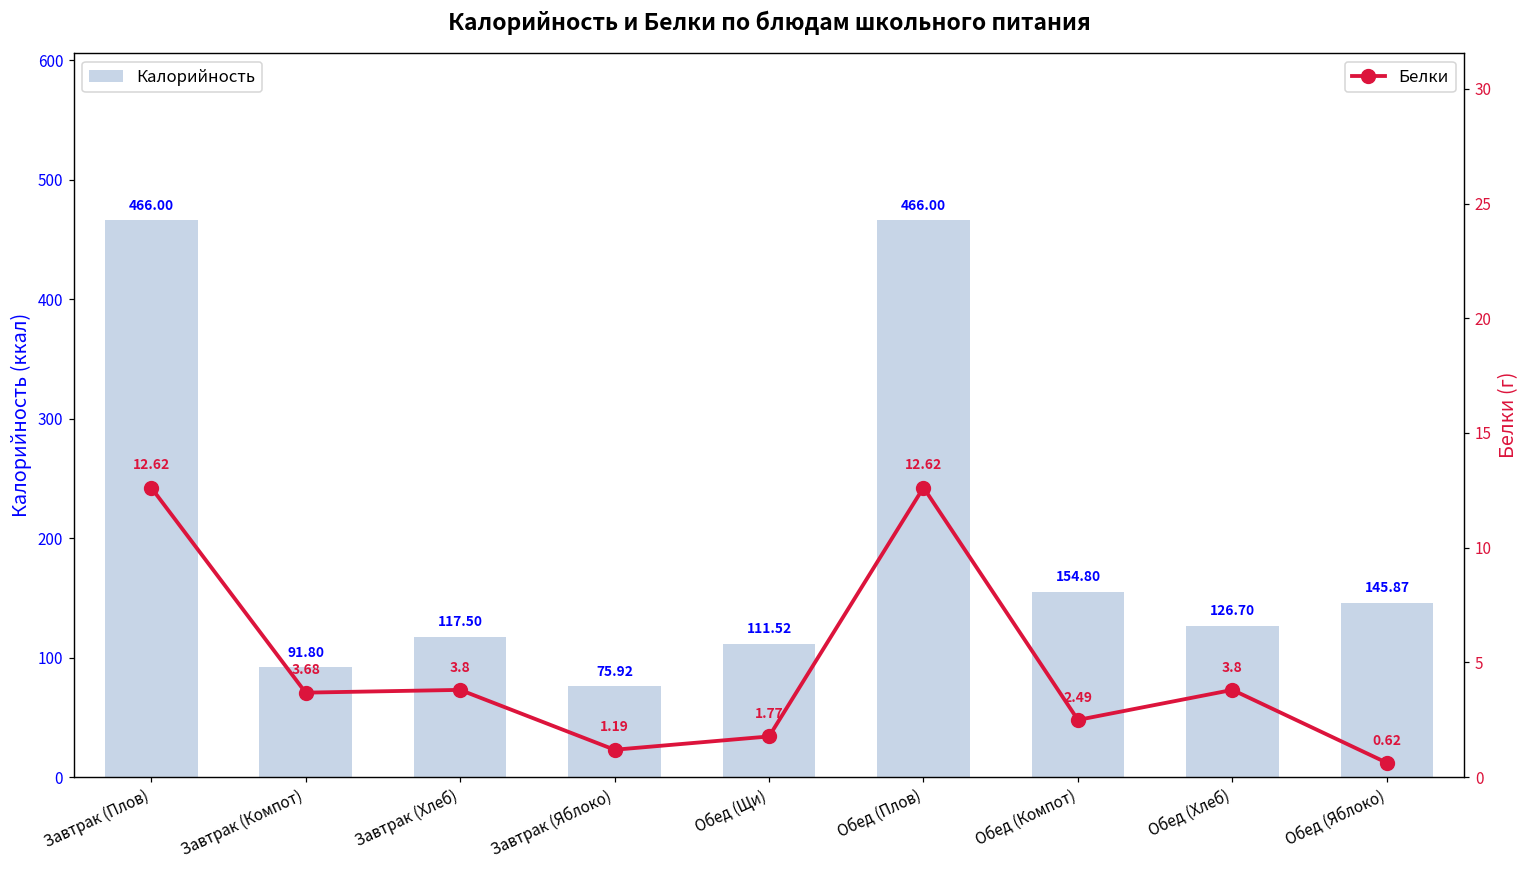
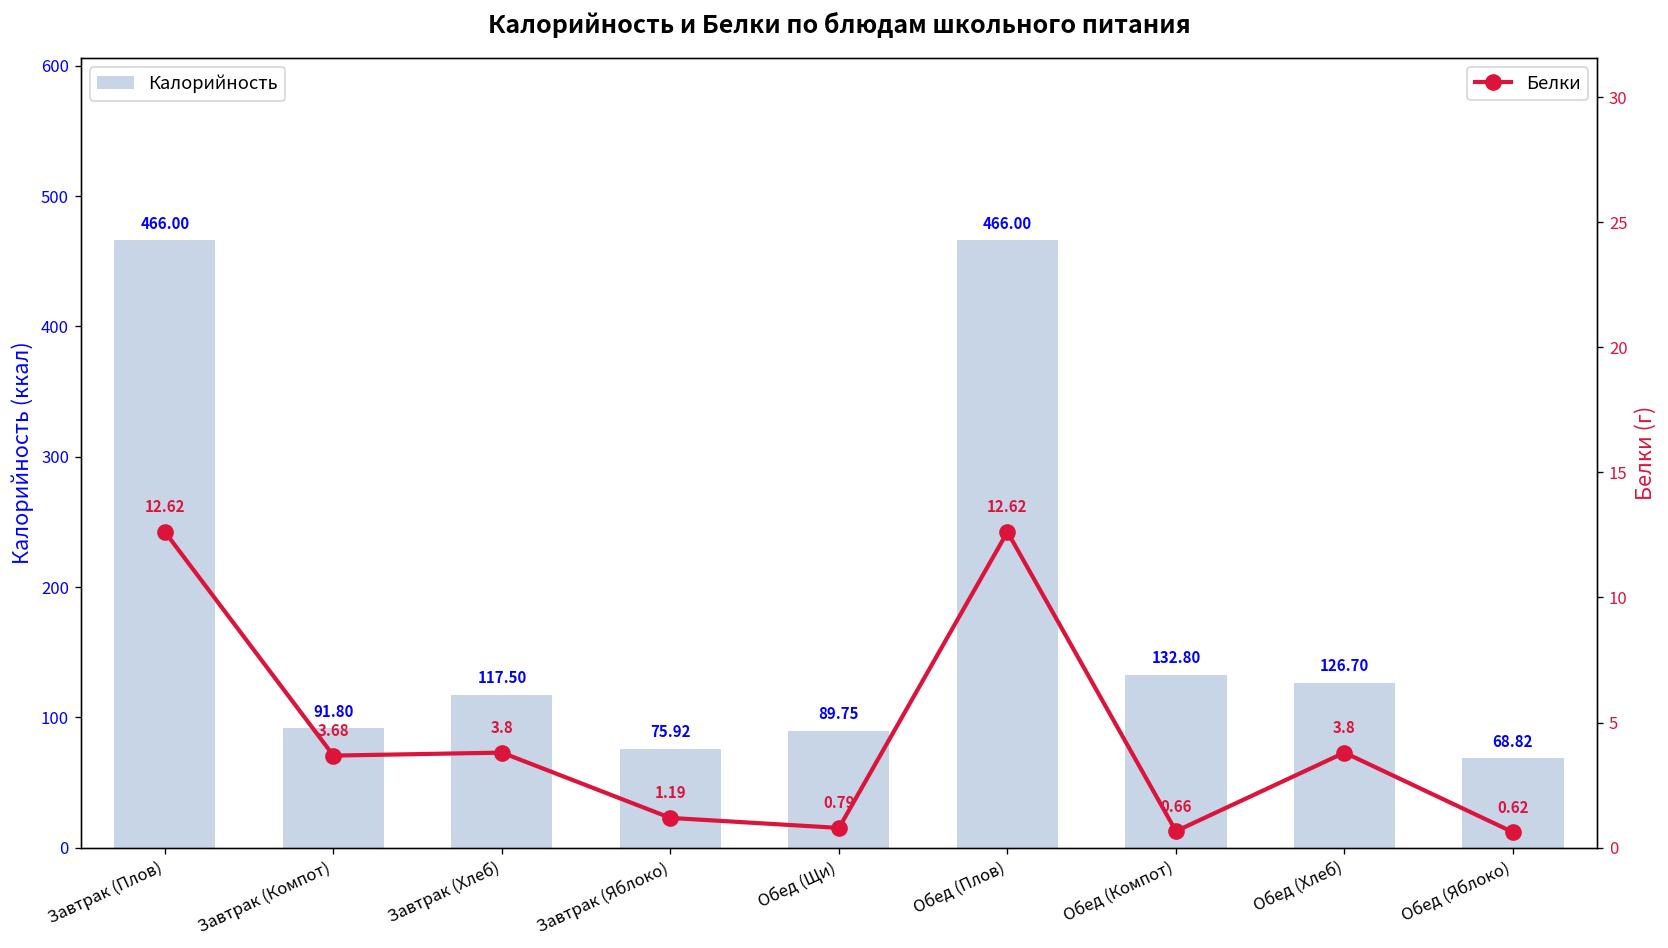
Калорийность, Обед (Щи): 111.52 -> 89.75
Калорийность, Обед (Компот): 154.80 -> 132.80
Калорийность, Обед (Яблоко): 145.87 -> 68.82
Белки, Обед (Щи): 1.77 -> 0.79
Белки, Обед (Компот): 2.49 -> 0.66
